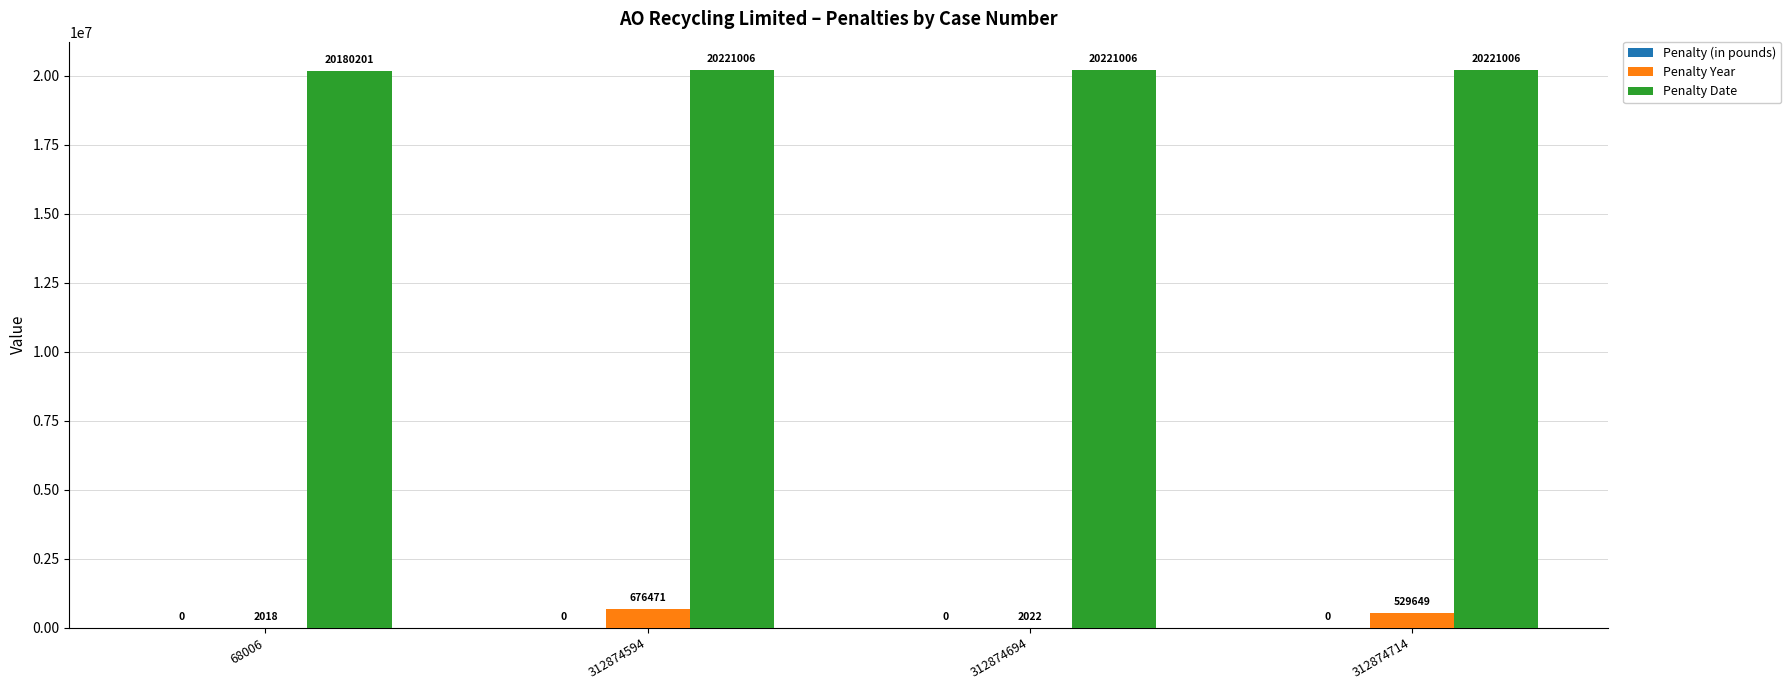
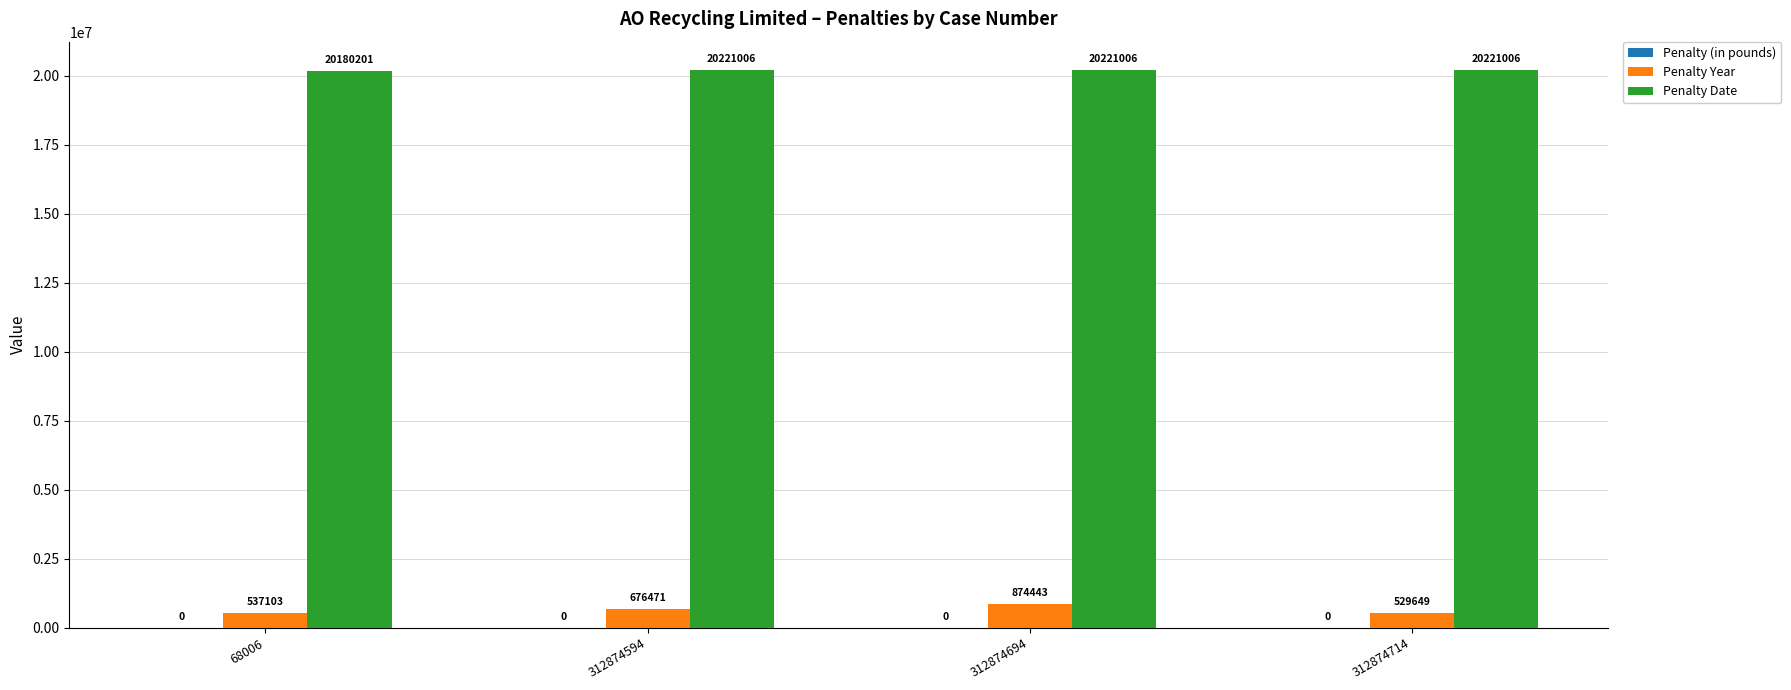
Penalty Year, 68006: 2018 -> 537103
Penalty Year, 312874694: 2022 -> 874443
